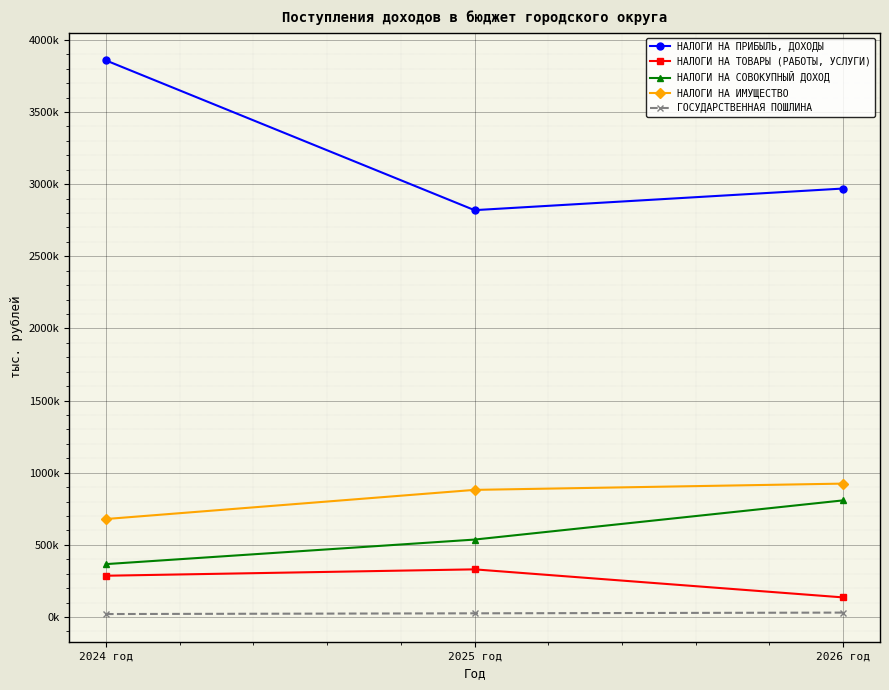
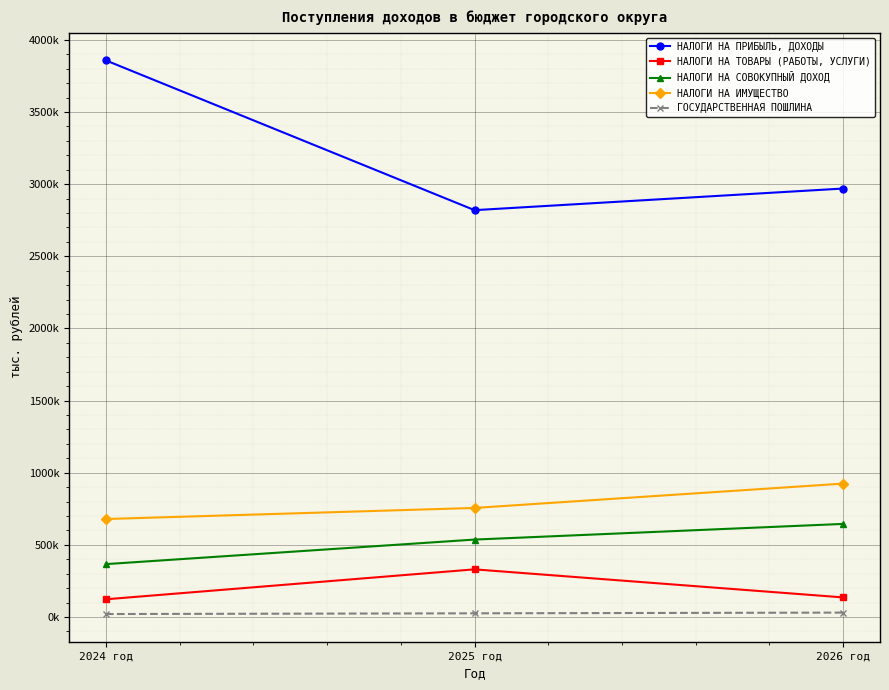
НАЛОГИ НА ТОВАРЫ (РАБОТЫ, УСЛУГИ), 2024 год: 290000 -> 120000
НАЛОГИ НА ИМУЩЕСТВО, 2025 год: 880000 -> 760000
НАЛОГИ НА СОВОКУПНЫЙ ДОХОД, 2026 год: 810000 -> 640000
